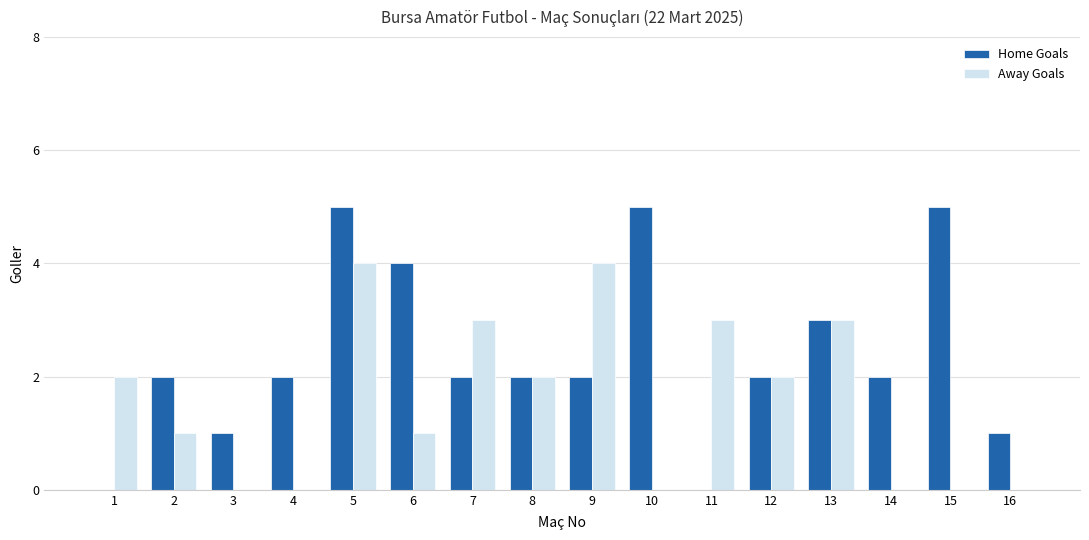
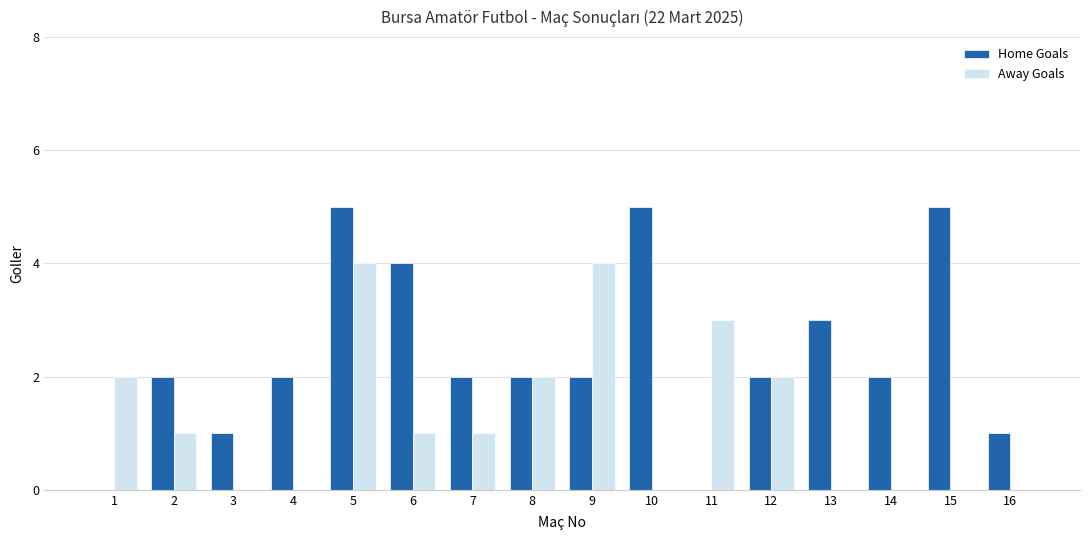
Away Goals, 7: 3 -> 1
Away Goals, 13: 3 -> 0
